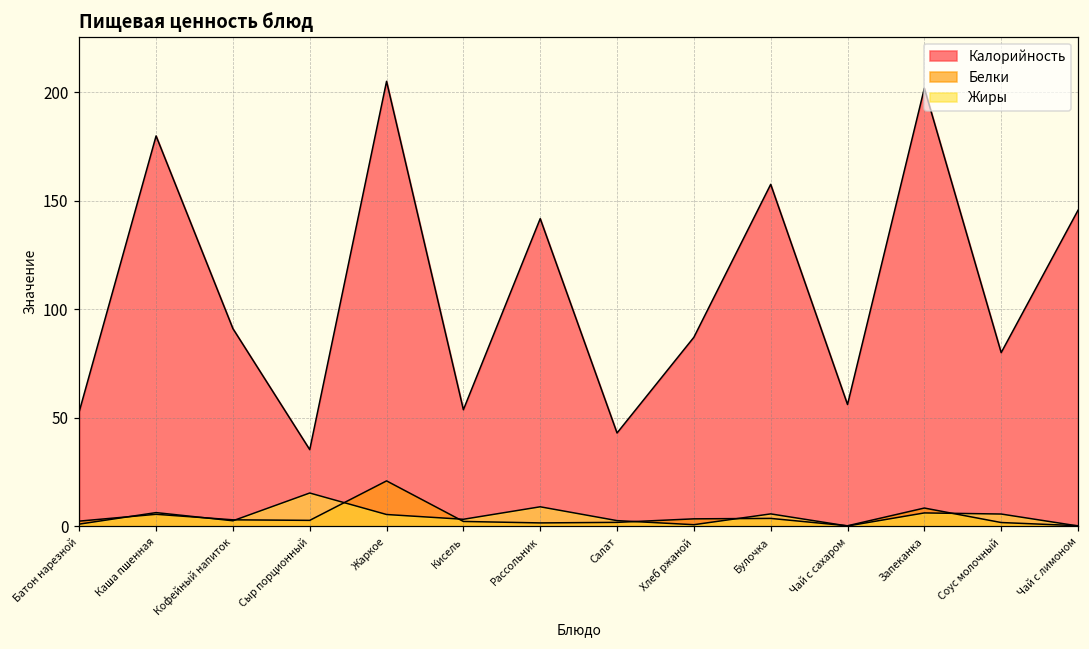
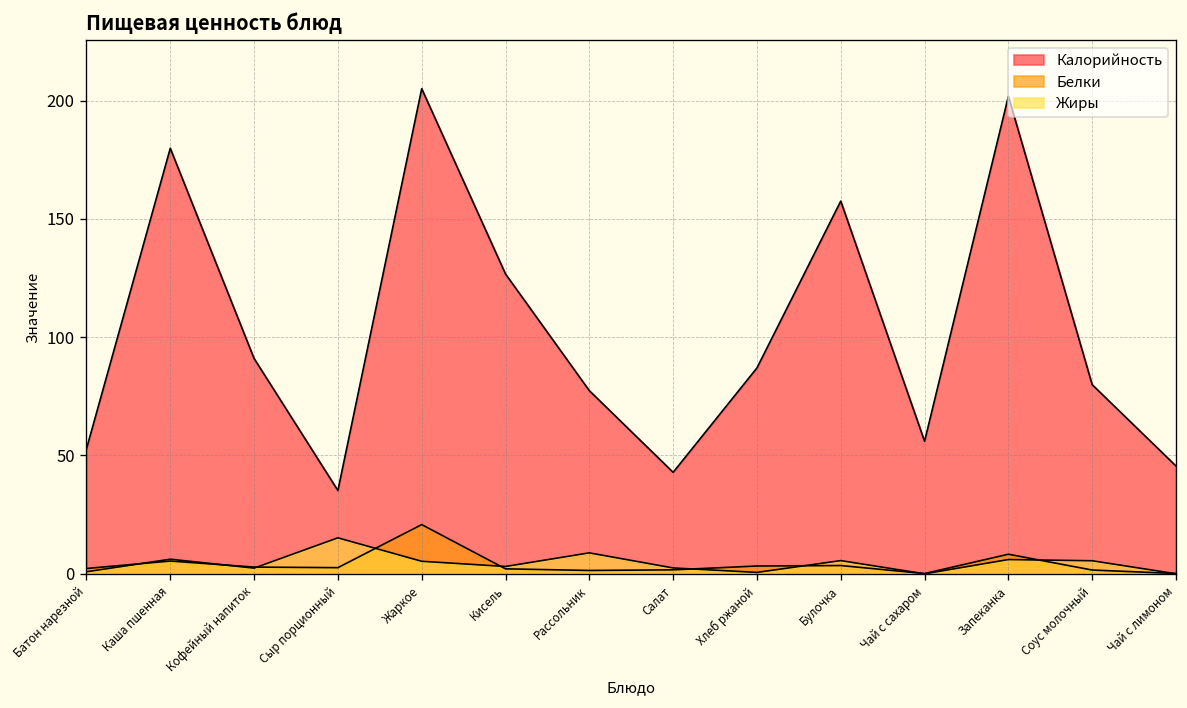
Калорийность, Кисель: 54 -> 127
Калорийность, Рассольник: 142 -> 77
Калорийность, Чай с лимоном: 146 -> 46
